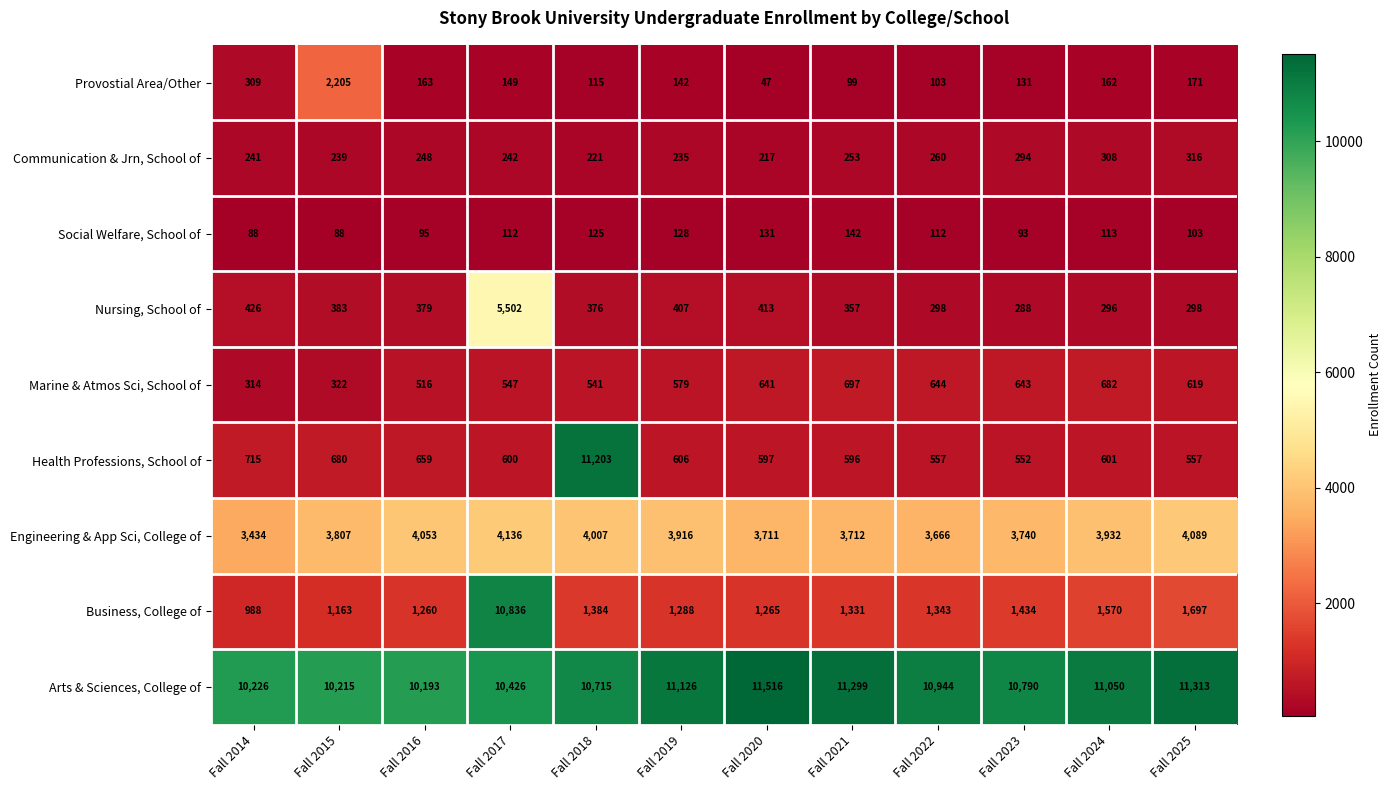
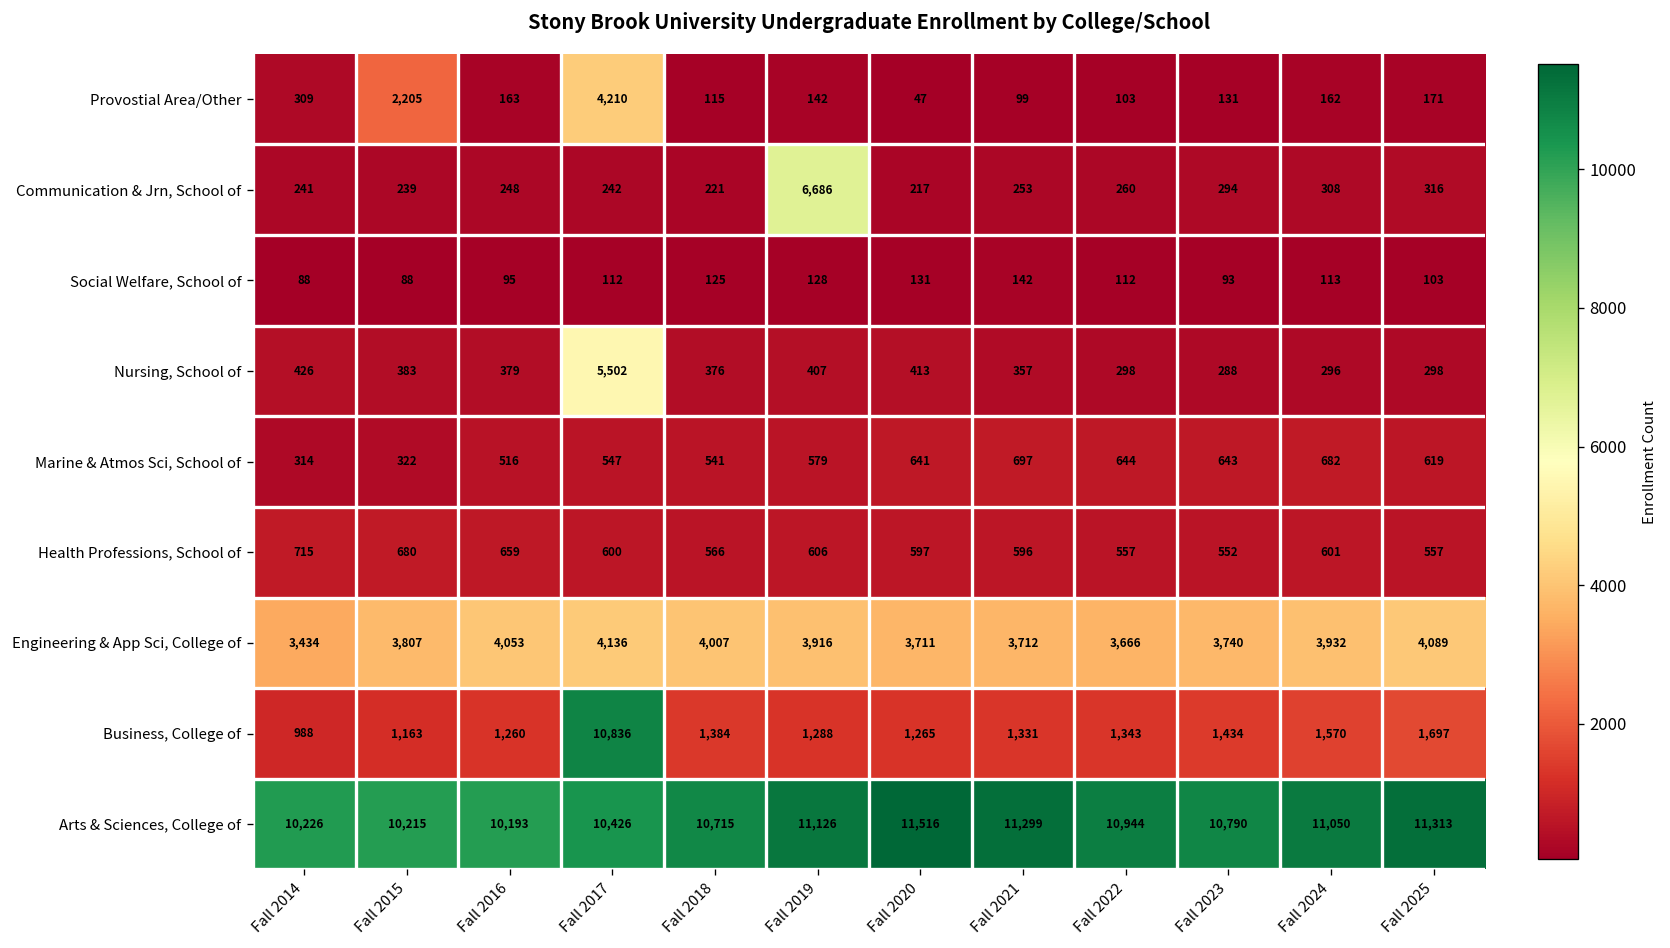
Provostial Area/Other, Fall 2017: 149 -> 4,210
Communication & Jrn, School of, Fall 2019: 235 -> 6,686
Health Professions, School of, Fall 2018: 11,203 -> 566
